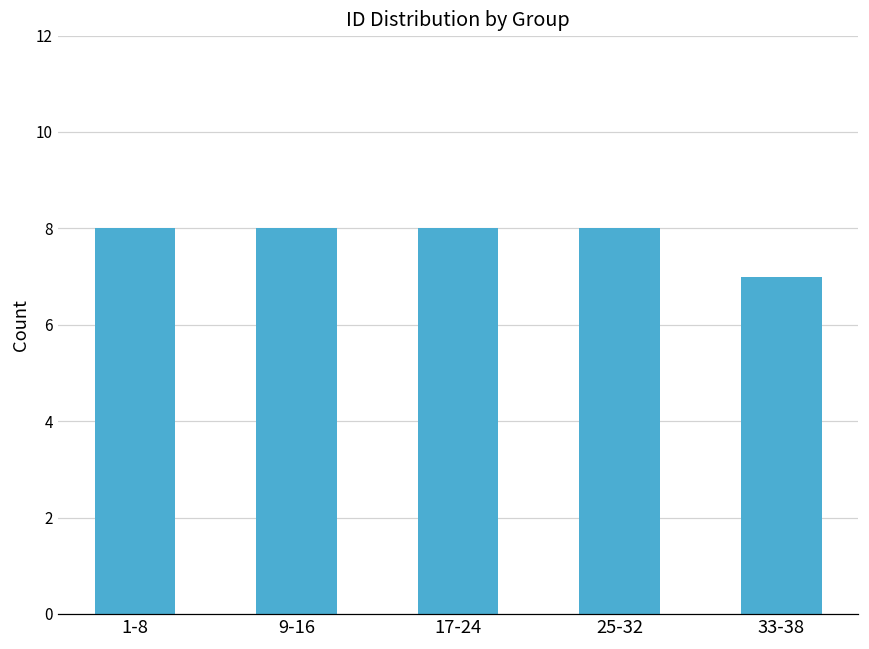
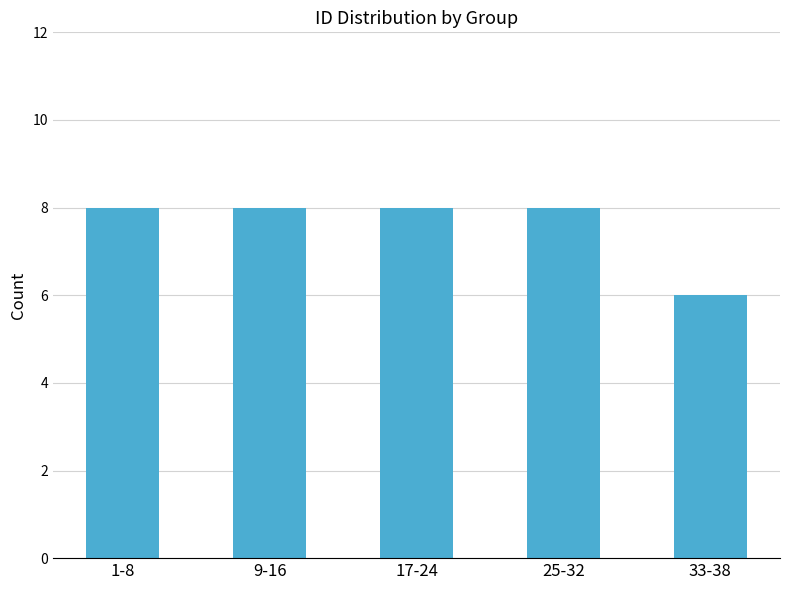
33-38: 7 -> 6
